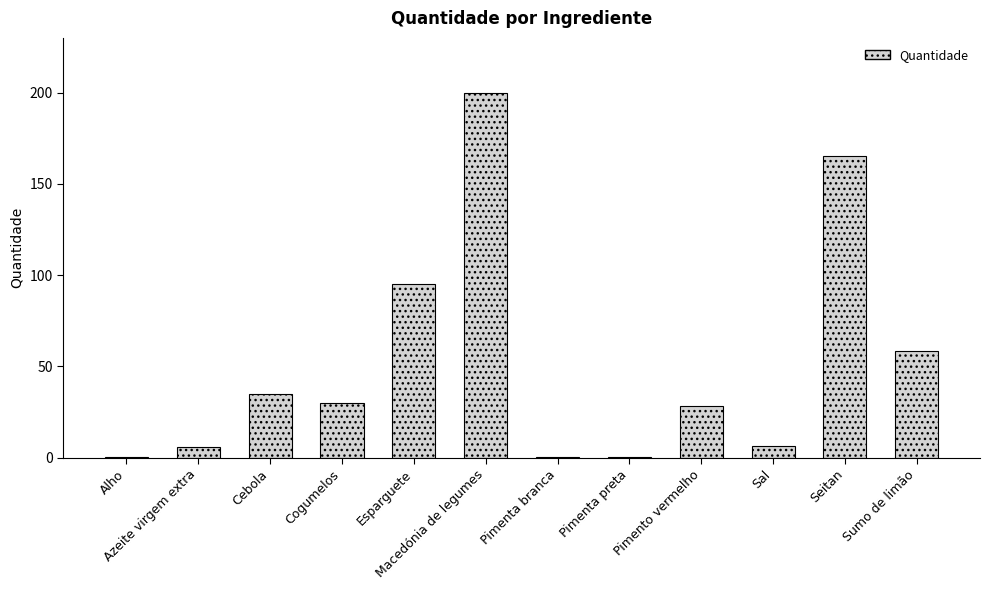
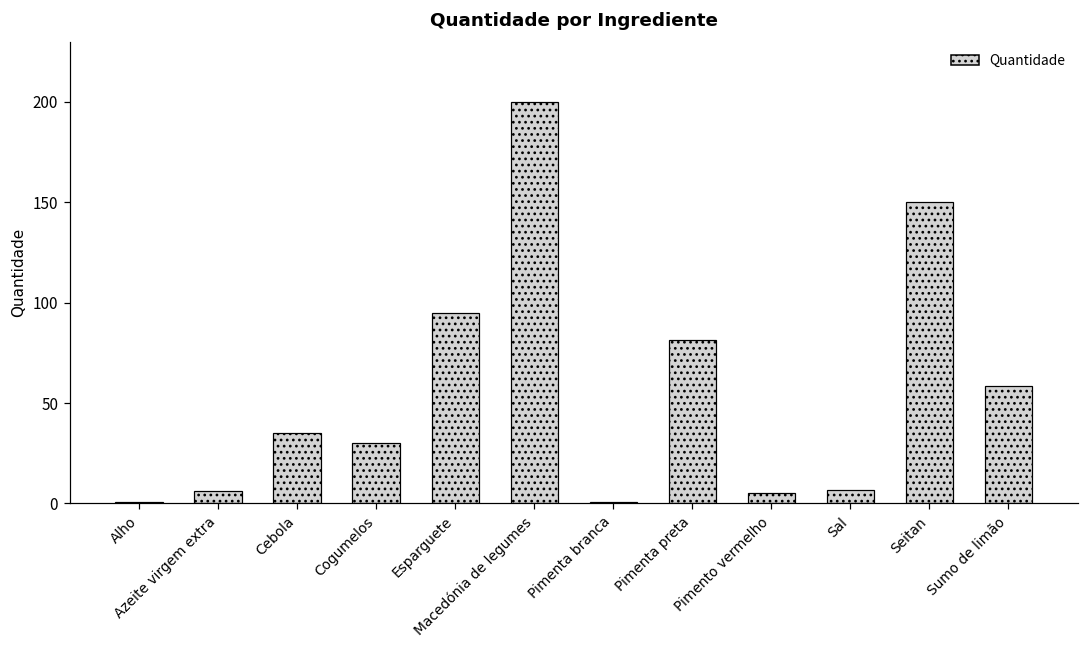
Pimenta preta: 1 -> 81
Pimento vermelho: 28 -> 5
Seitan: 165 -> 150
